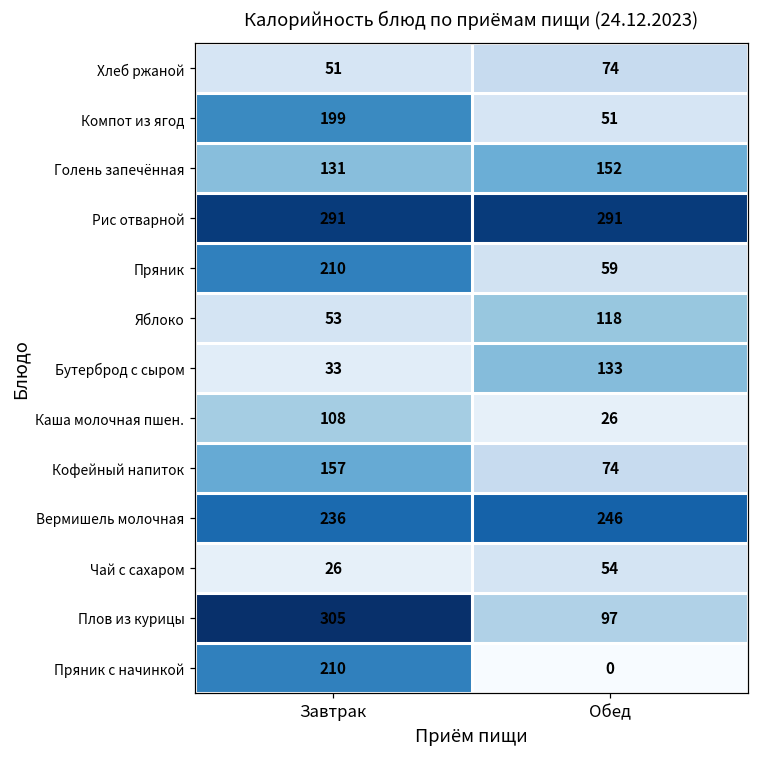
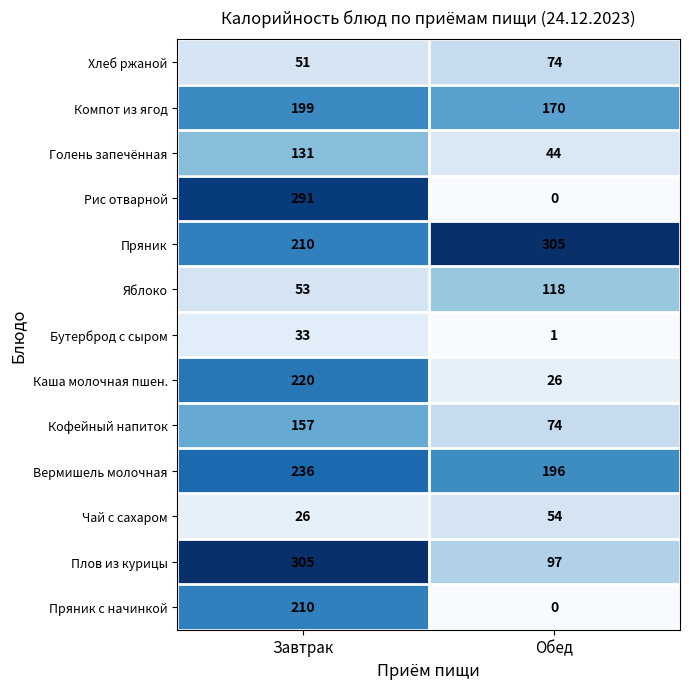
Компот из ягод, Обед: 51 -> 170
Голень запечённая, Обед: 152 -> 44
Рис отварной, Обед: 291 -> 0
Пряник, Обед: 59 -> 305
Бутерброд с сыром, Обед: 133 -> 1
Каша молочная пшен., Завтрак: 108 -> 220
Вермишель молочная, Обед: 246 -> 196
